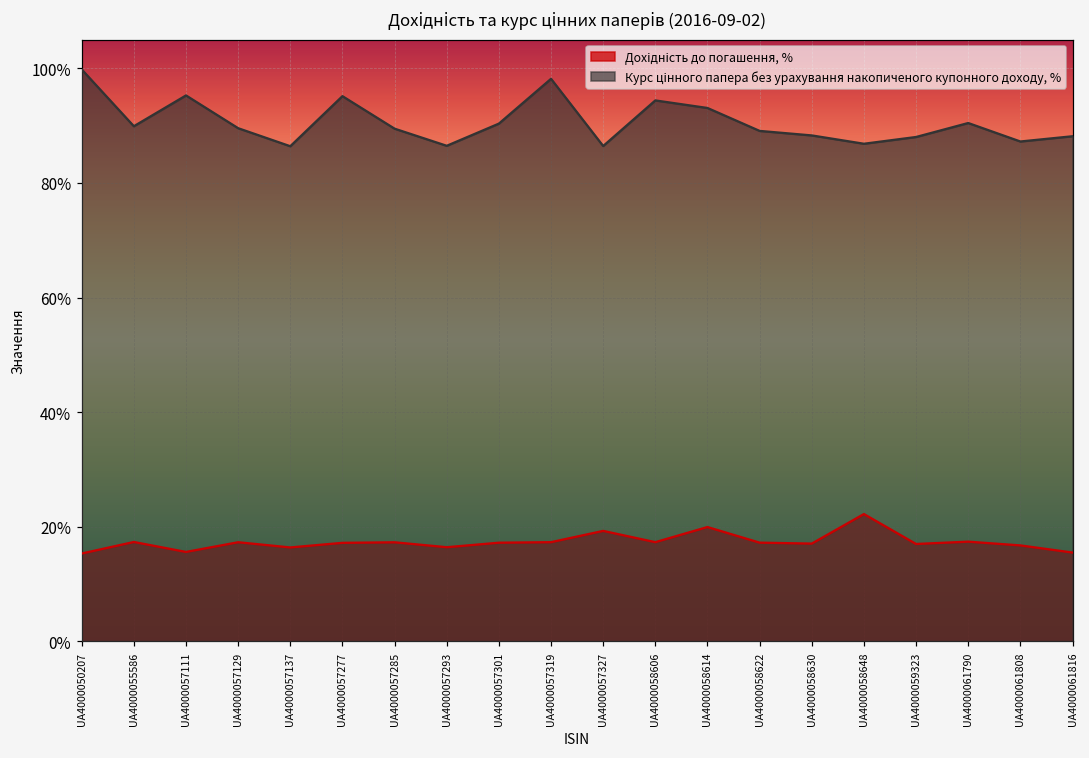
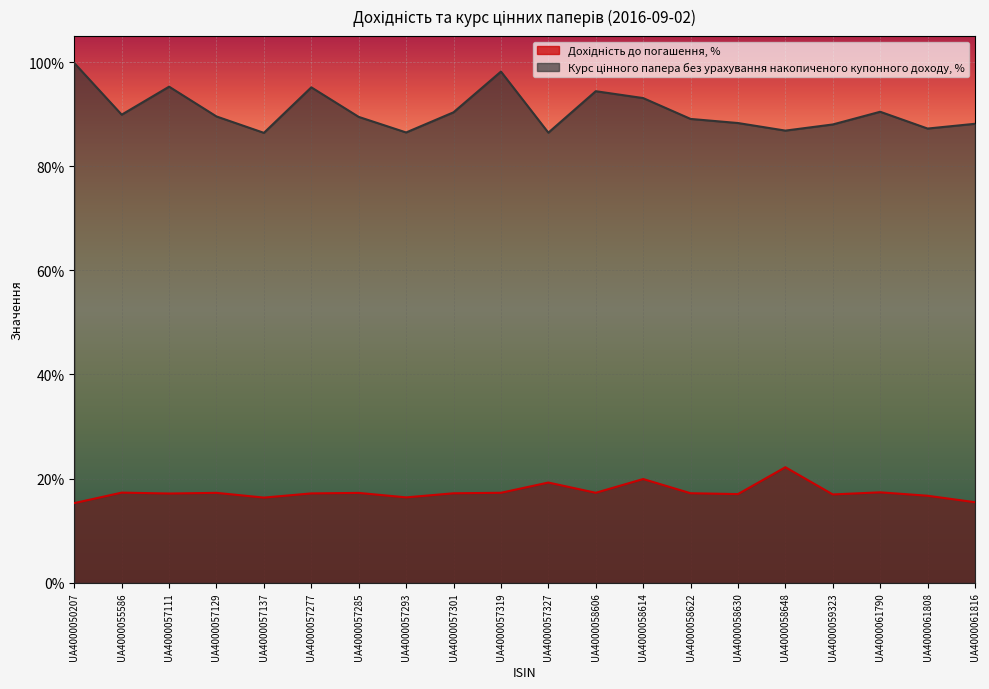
Дохідність до погашення, %, UA4000057111: 16% -> 17%
